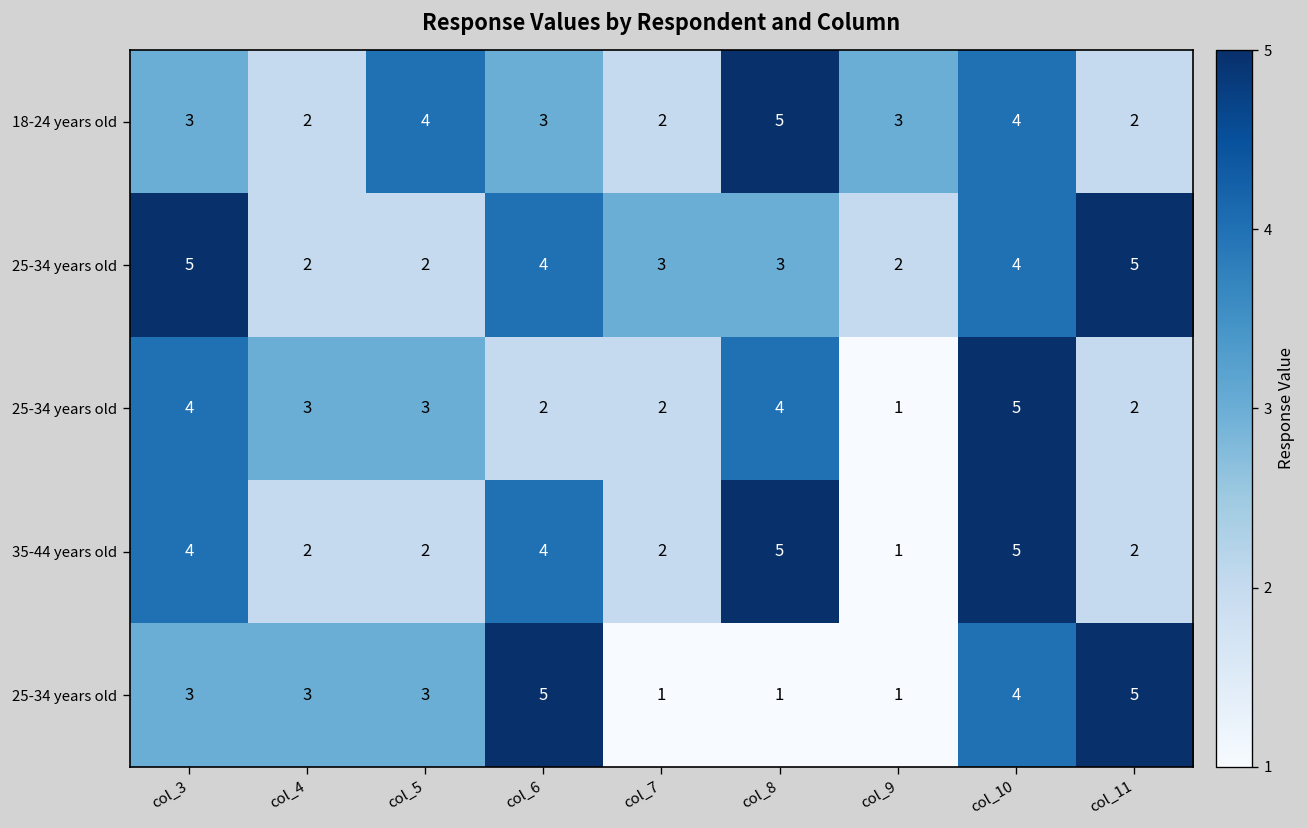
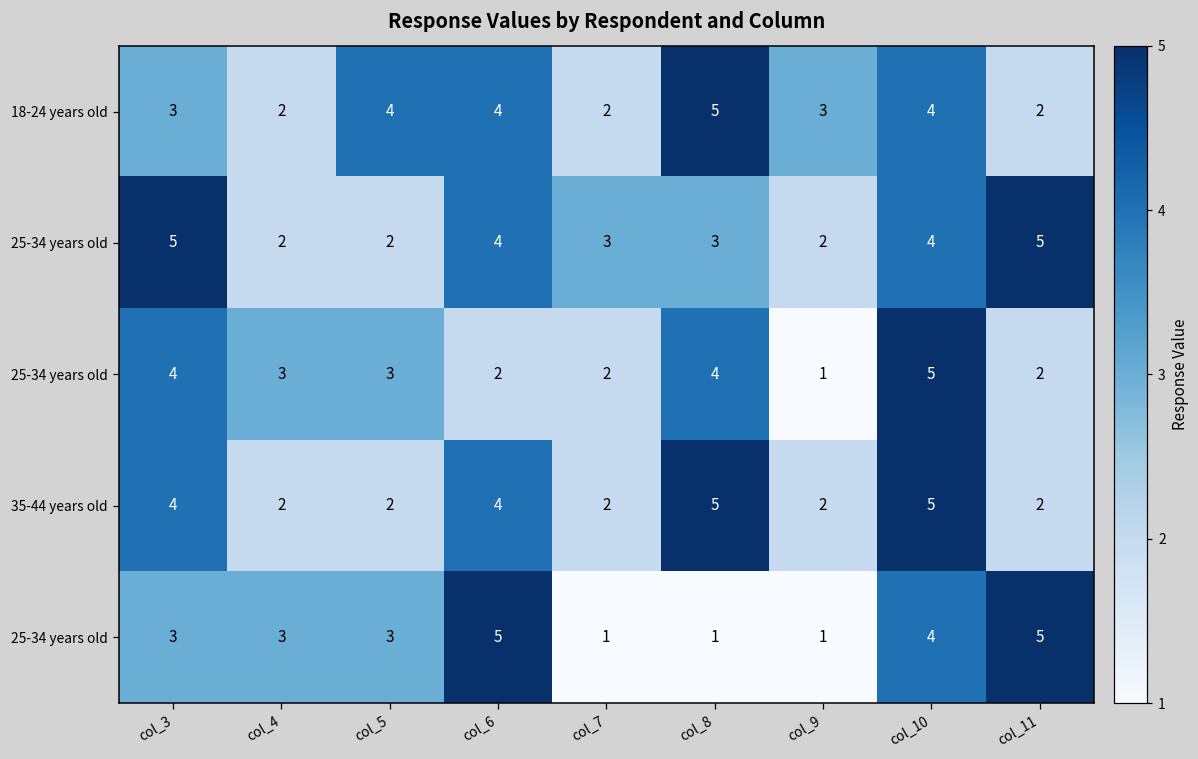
18-24 years old, col_6: 3 -> 4
35-44 years old, col_9: 1 -> 2
